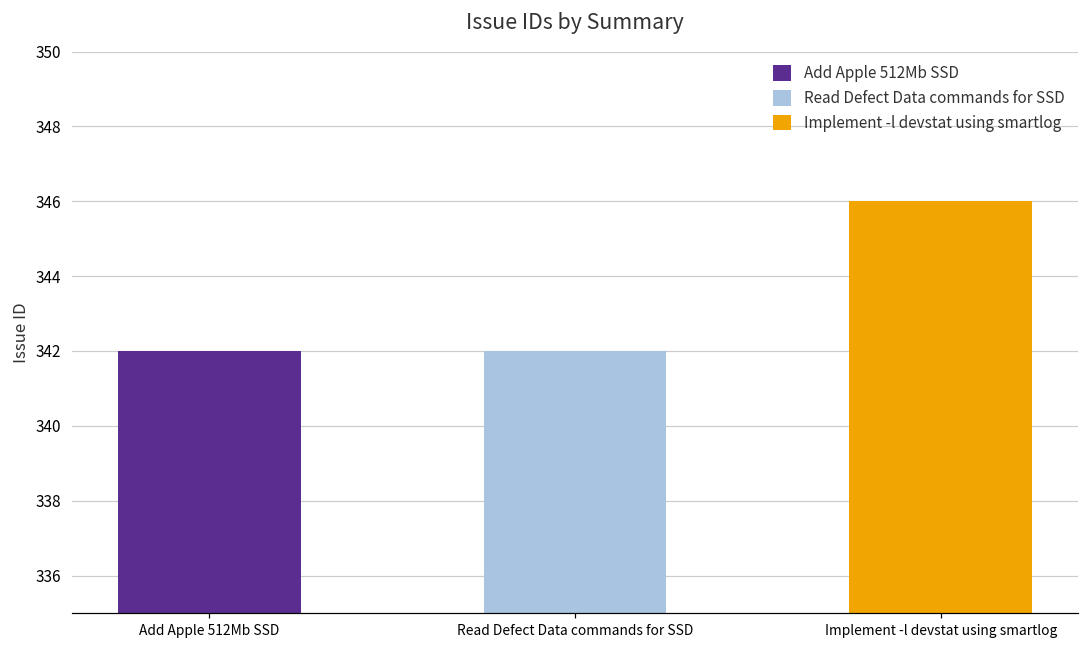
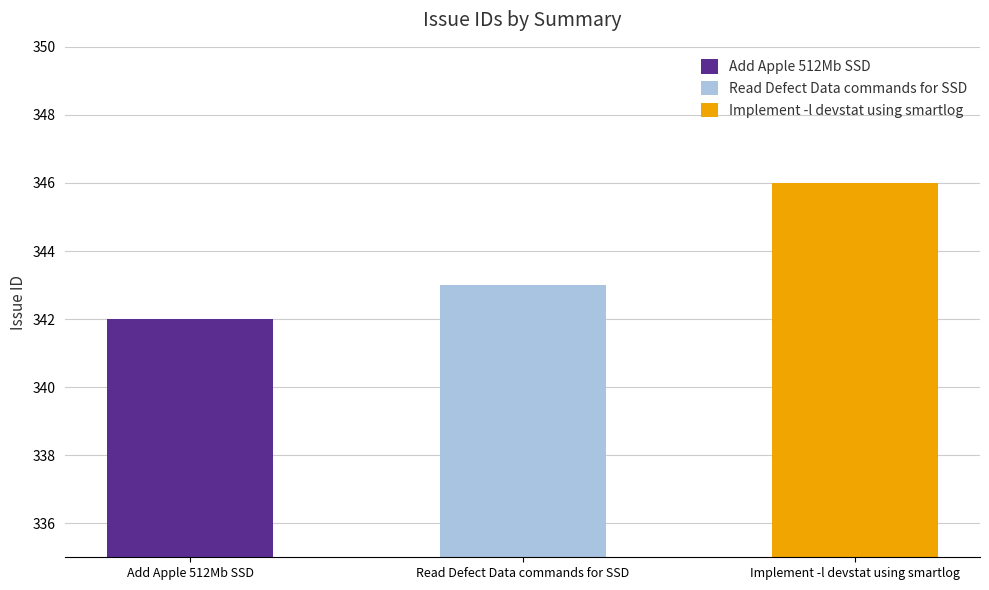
Read Defect Data commands for SSD, Read Defect Data commands for SSD: 342 -> 343
